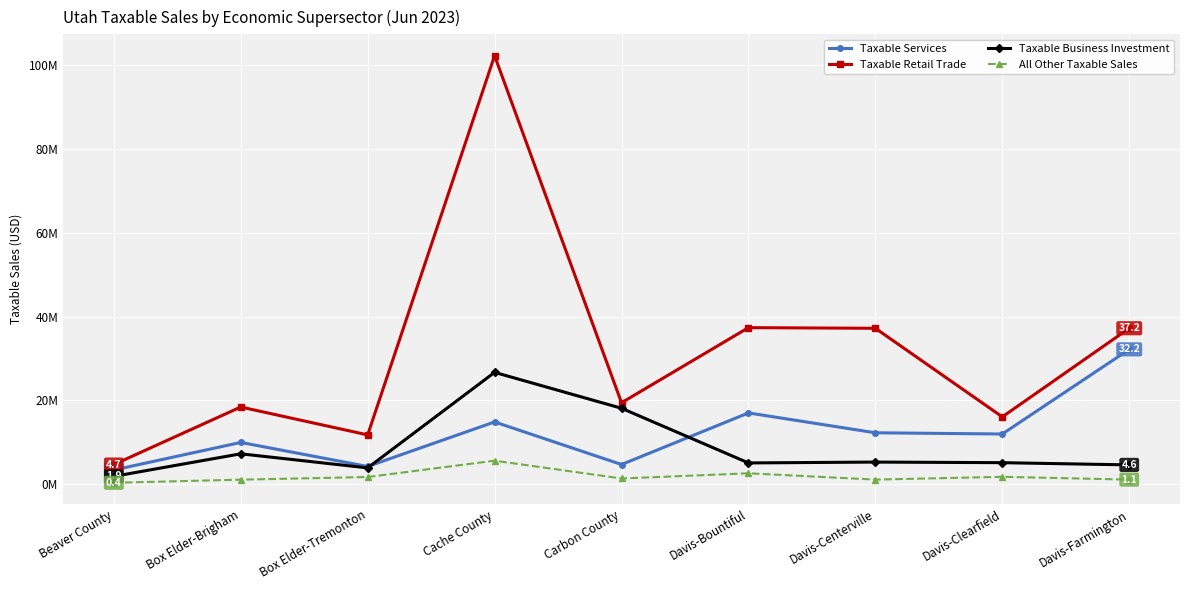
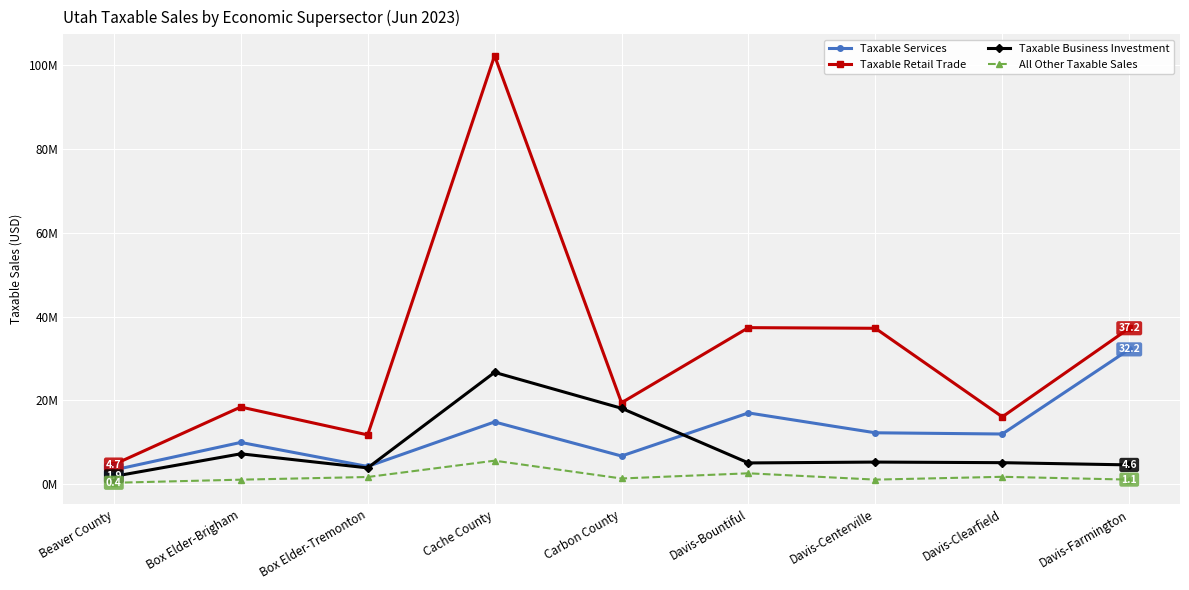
Taxable Services, Carbon County: 5000000 -> 7000000
